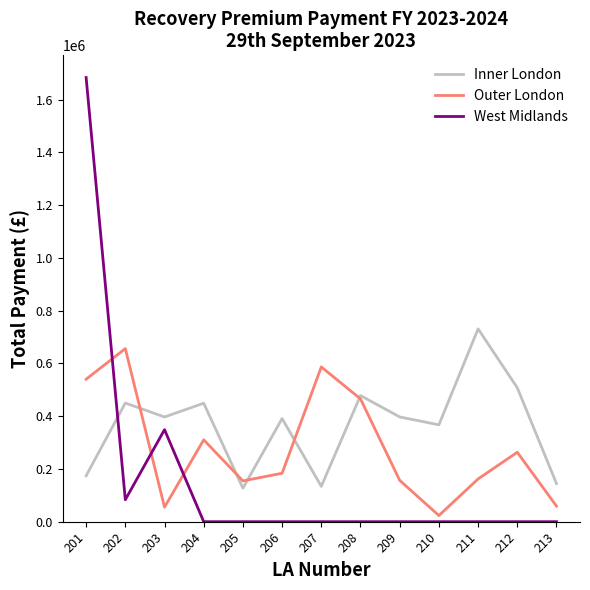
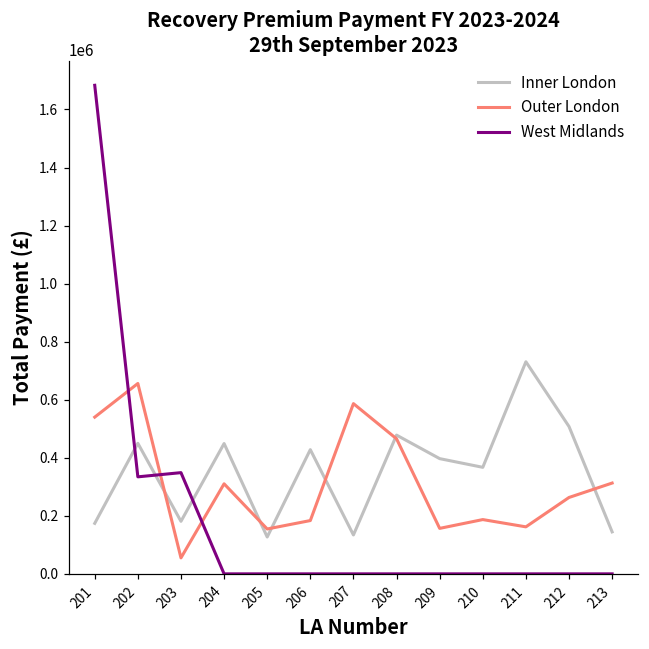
West Midlands, 202: 80000 -> 330000
Inner London, 203: 400000 -> 180000
Inner London, 206: 390000 -> 430000
Outer London, 210: 20000 -> 190000
Outer London, 213: 60000 -> 310000
